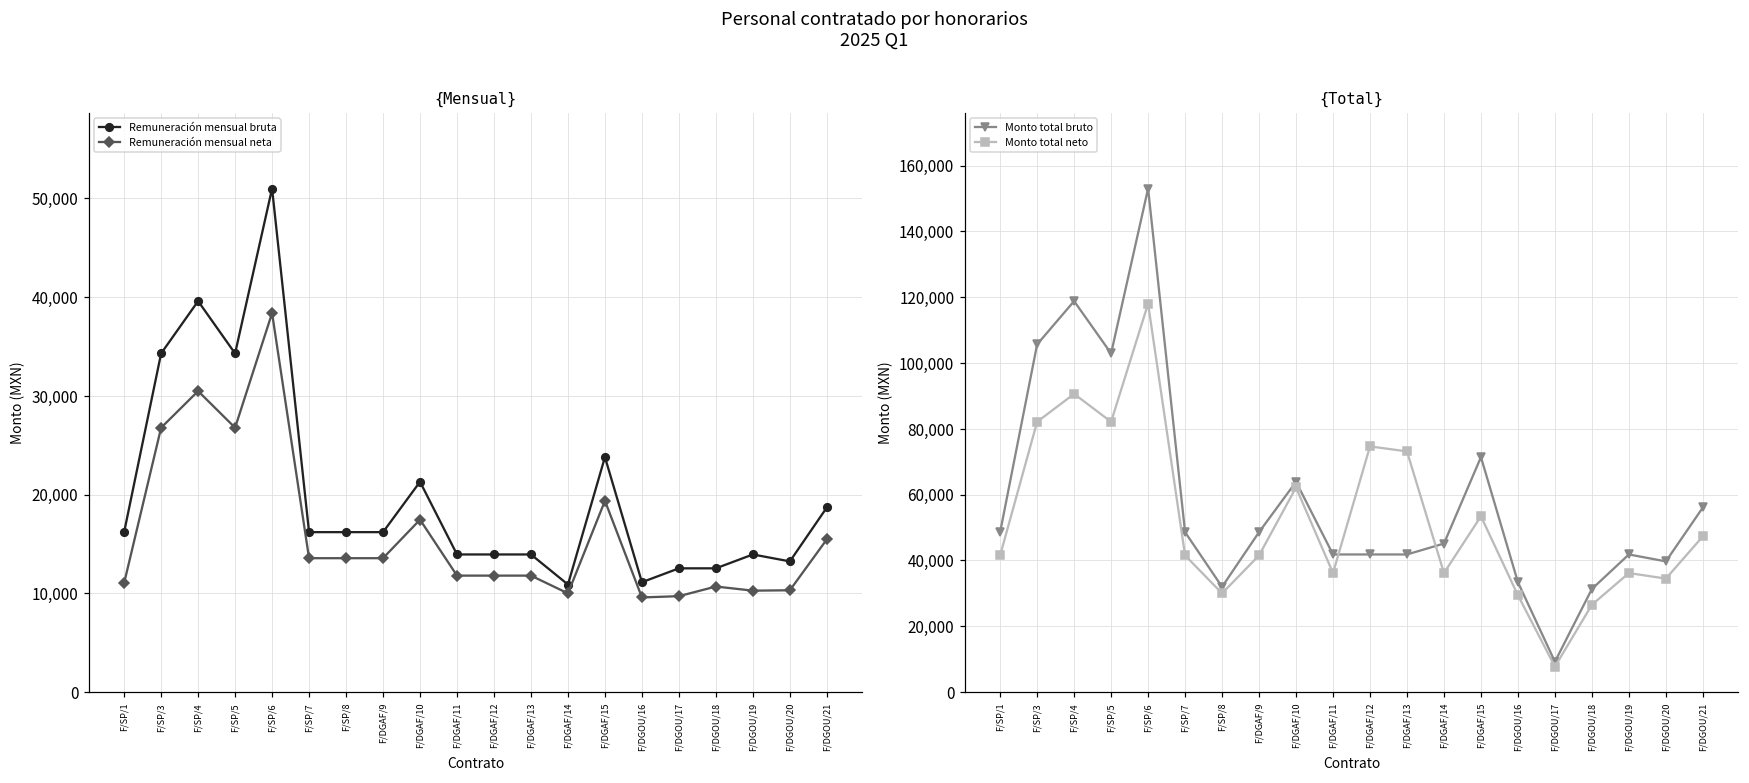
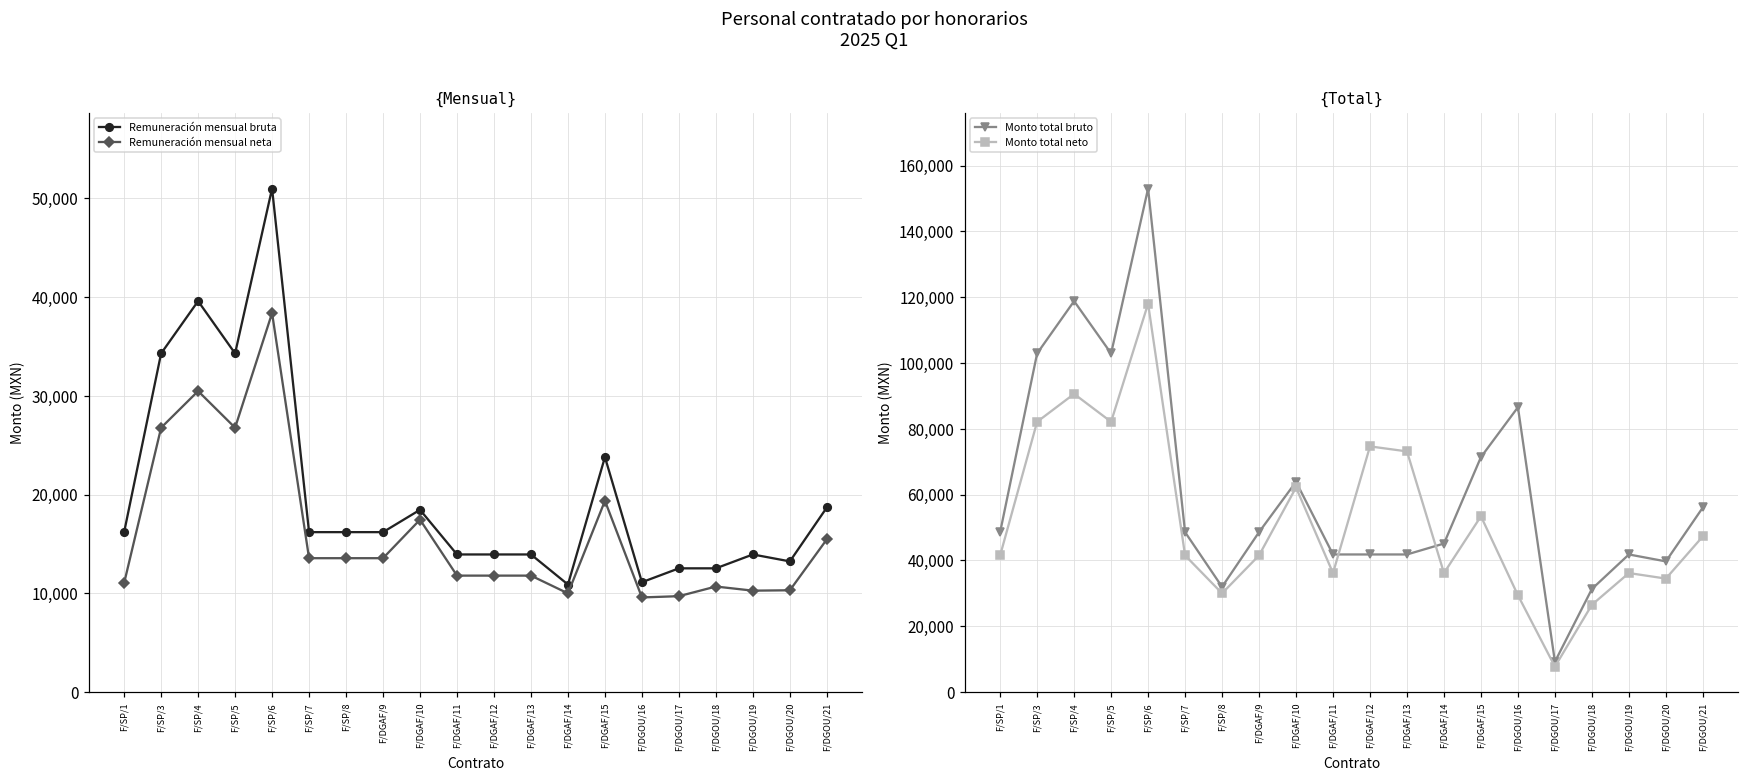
{Mensual}, Remuneración mensual bruta, F/DGAF/10: 21,000 -> 18,000
{Total}, Monto total bruto, F/SP/3: 106,000 -> 103,000
{Total}, Monto total bruto, F/DGOU/16: 33,000 -> 87,000
